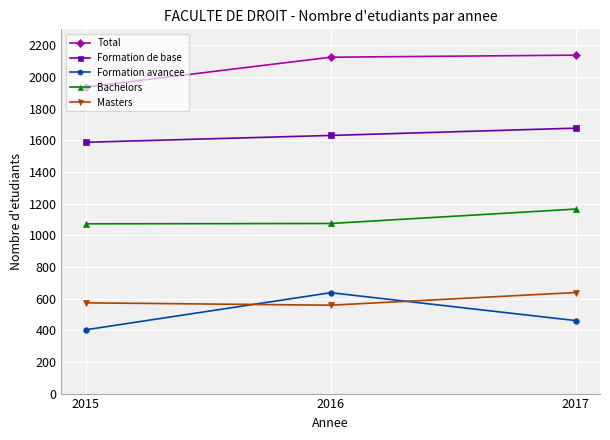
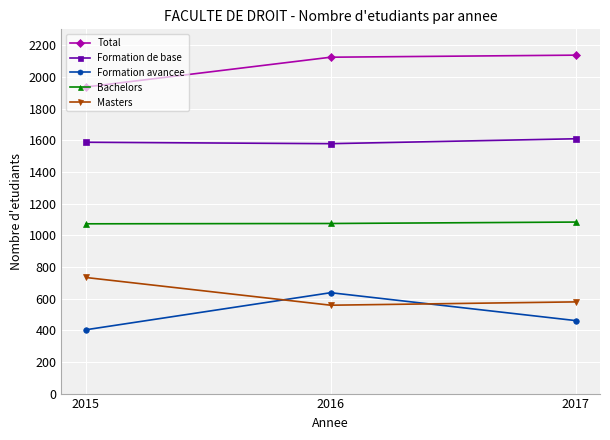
Masters, 2015: 570 -> 730
Formation de base, 2016: 1630 -> 1580
Formation de base, 2017: 1680 -> 1610
Bachelors, 2017: 1170 -> 1080
Masters, 2017: 640 -> 580
